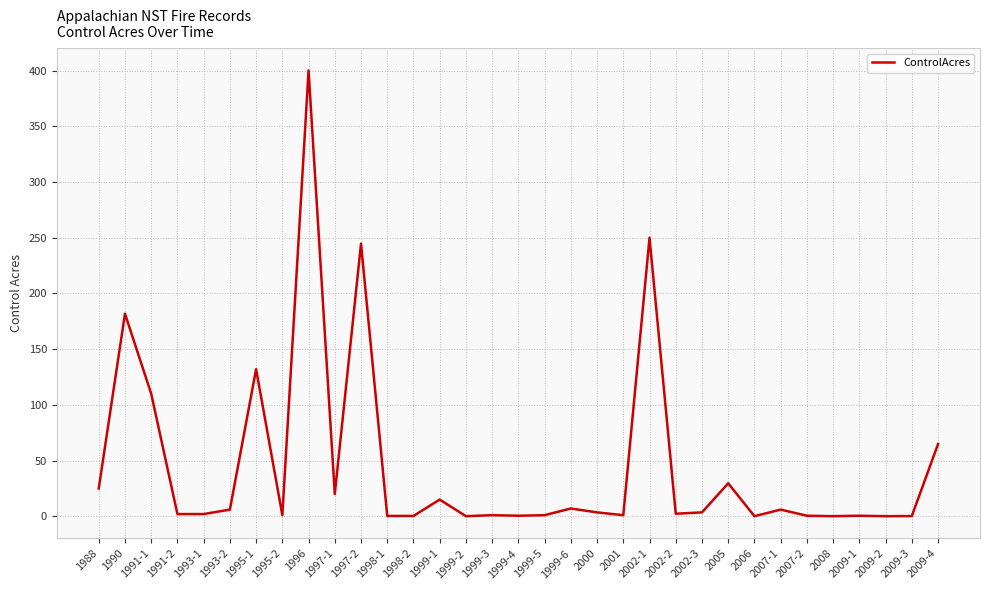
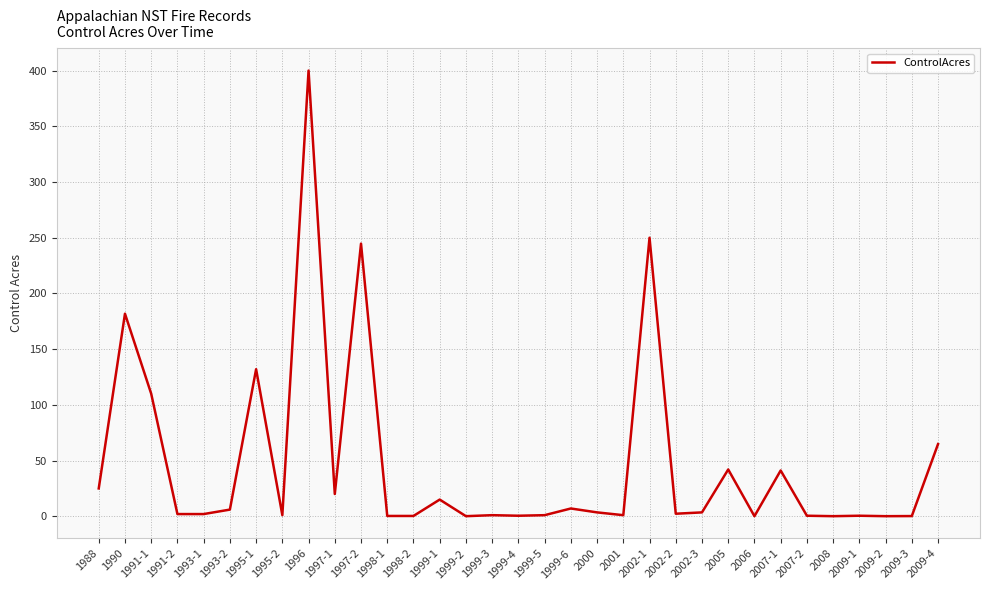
2005: 30 -> 42
2007-1: 6 -> 41
